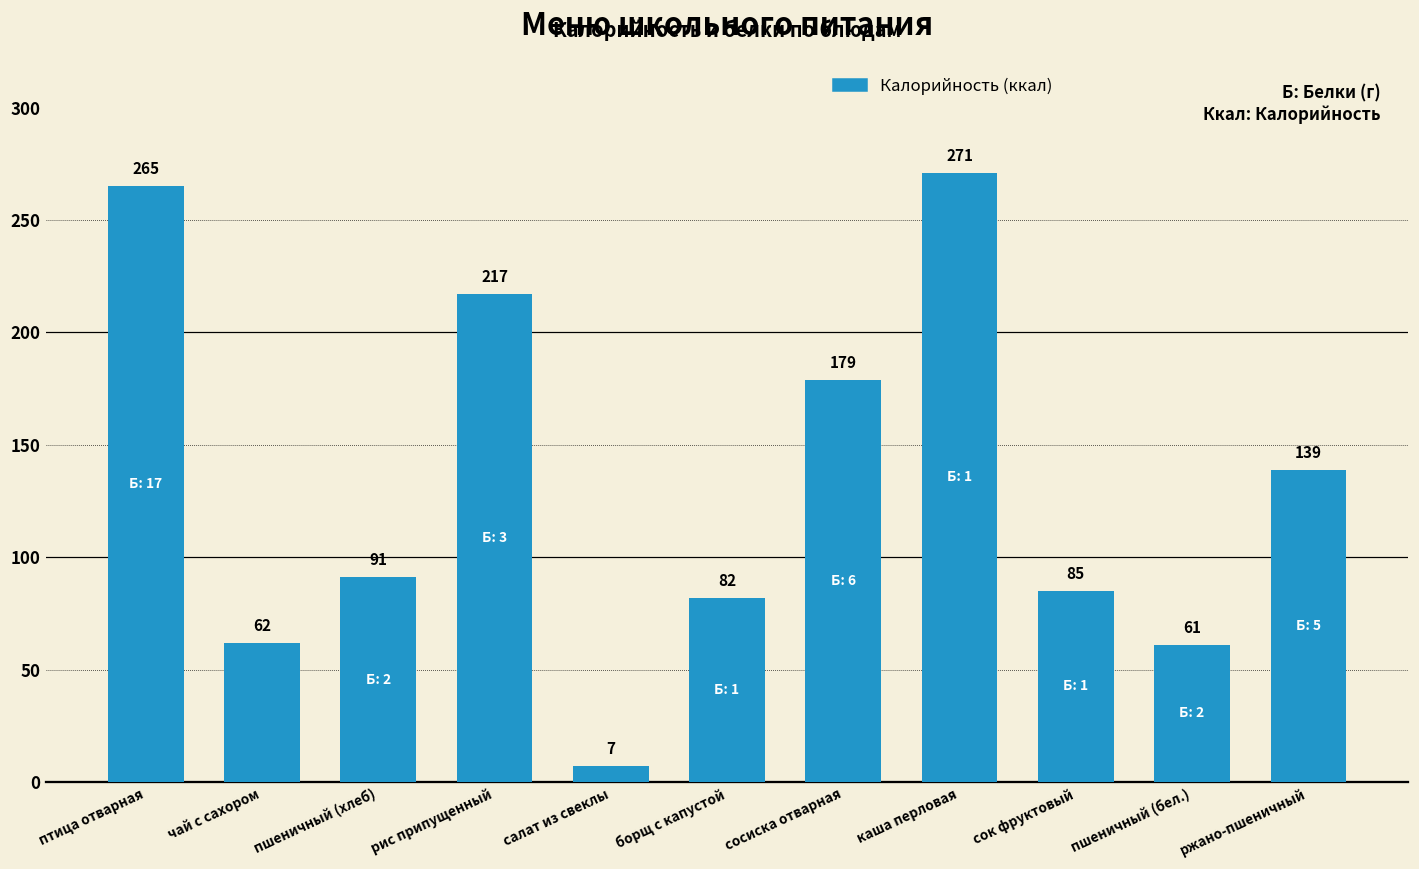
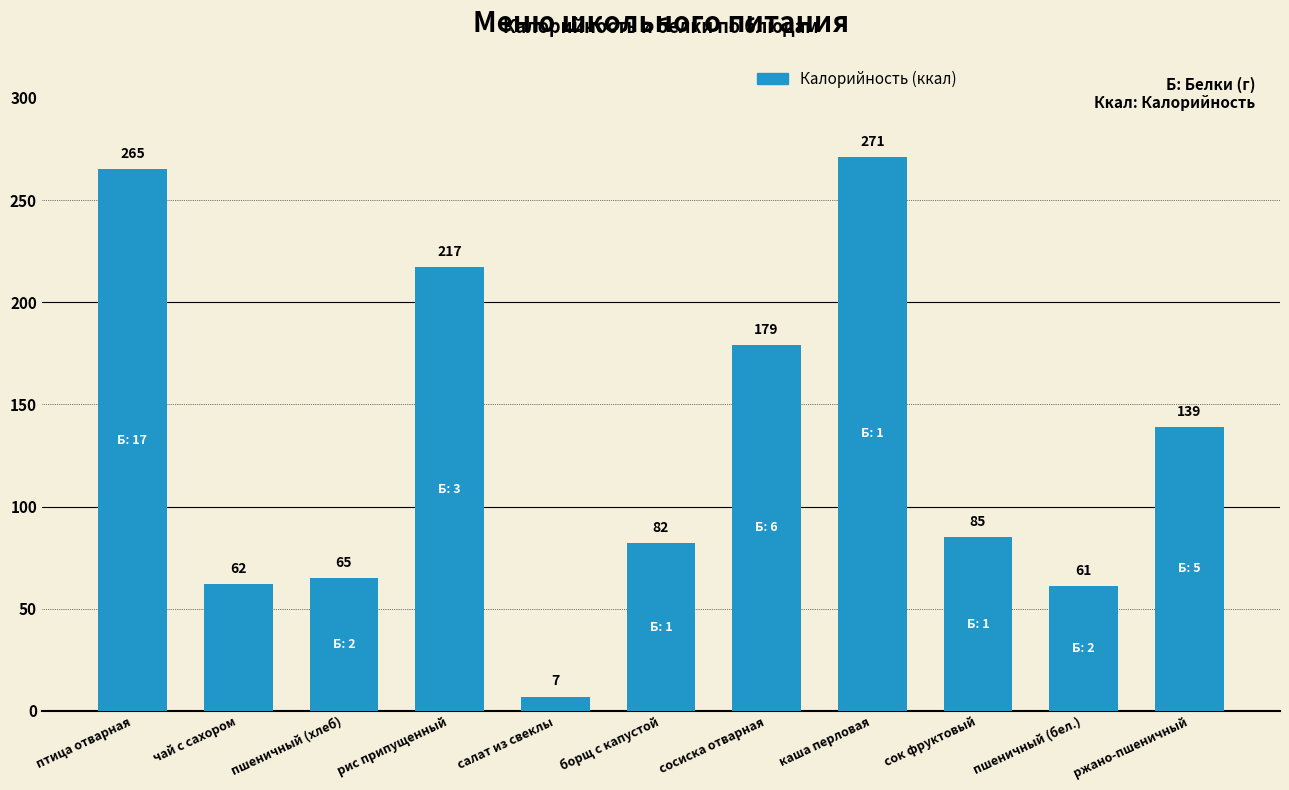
пшеничный (хлеб): 91 -> 65
